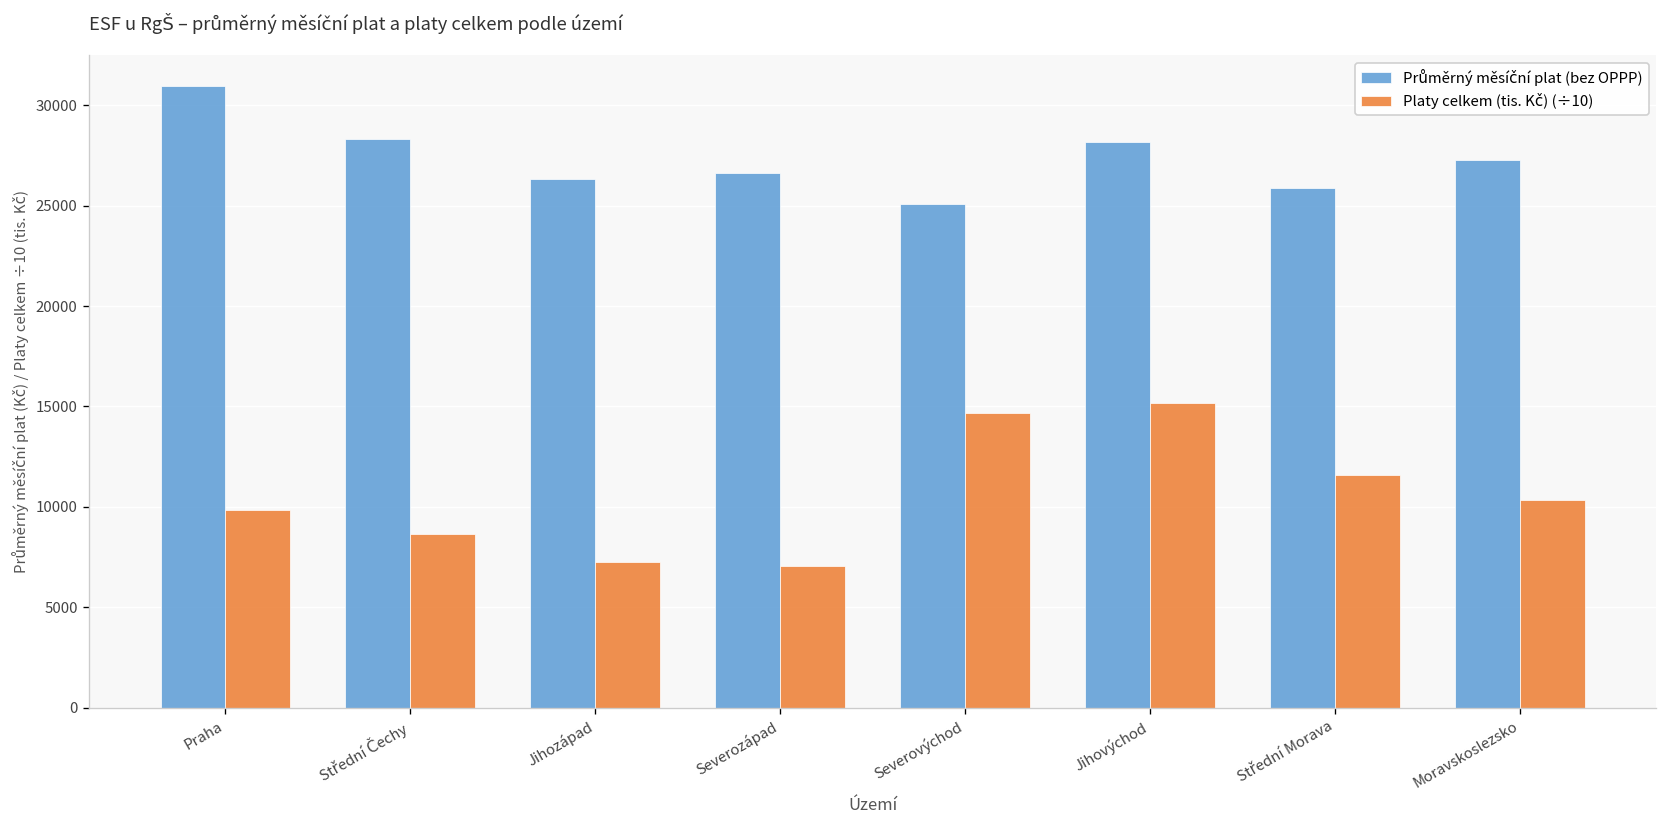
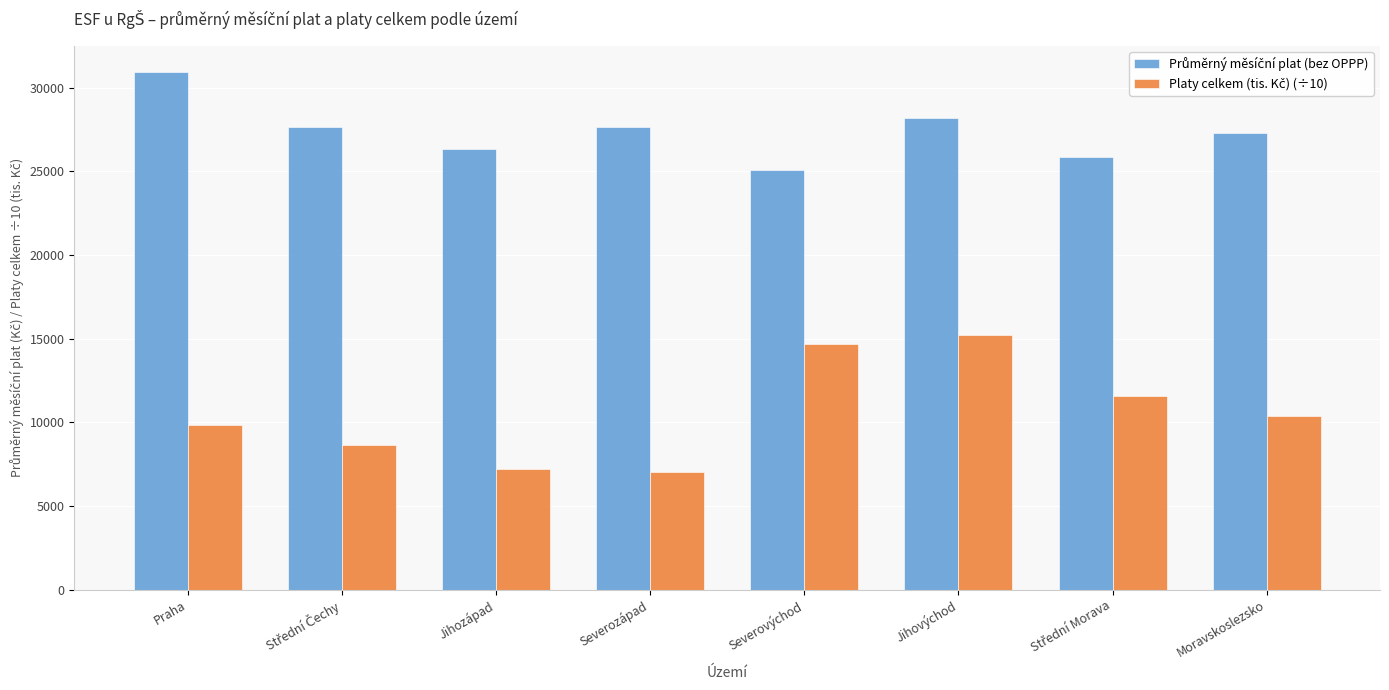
Průměrný měsíční plat (bez OPPP), Střední Čechy: 28300 -> 27700
Průměrný měsíční plat (bez OPPP), Severozápad: 26600 -> 27600
